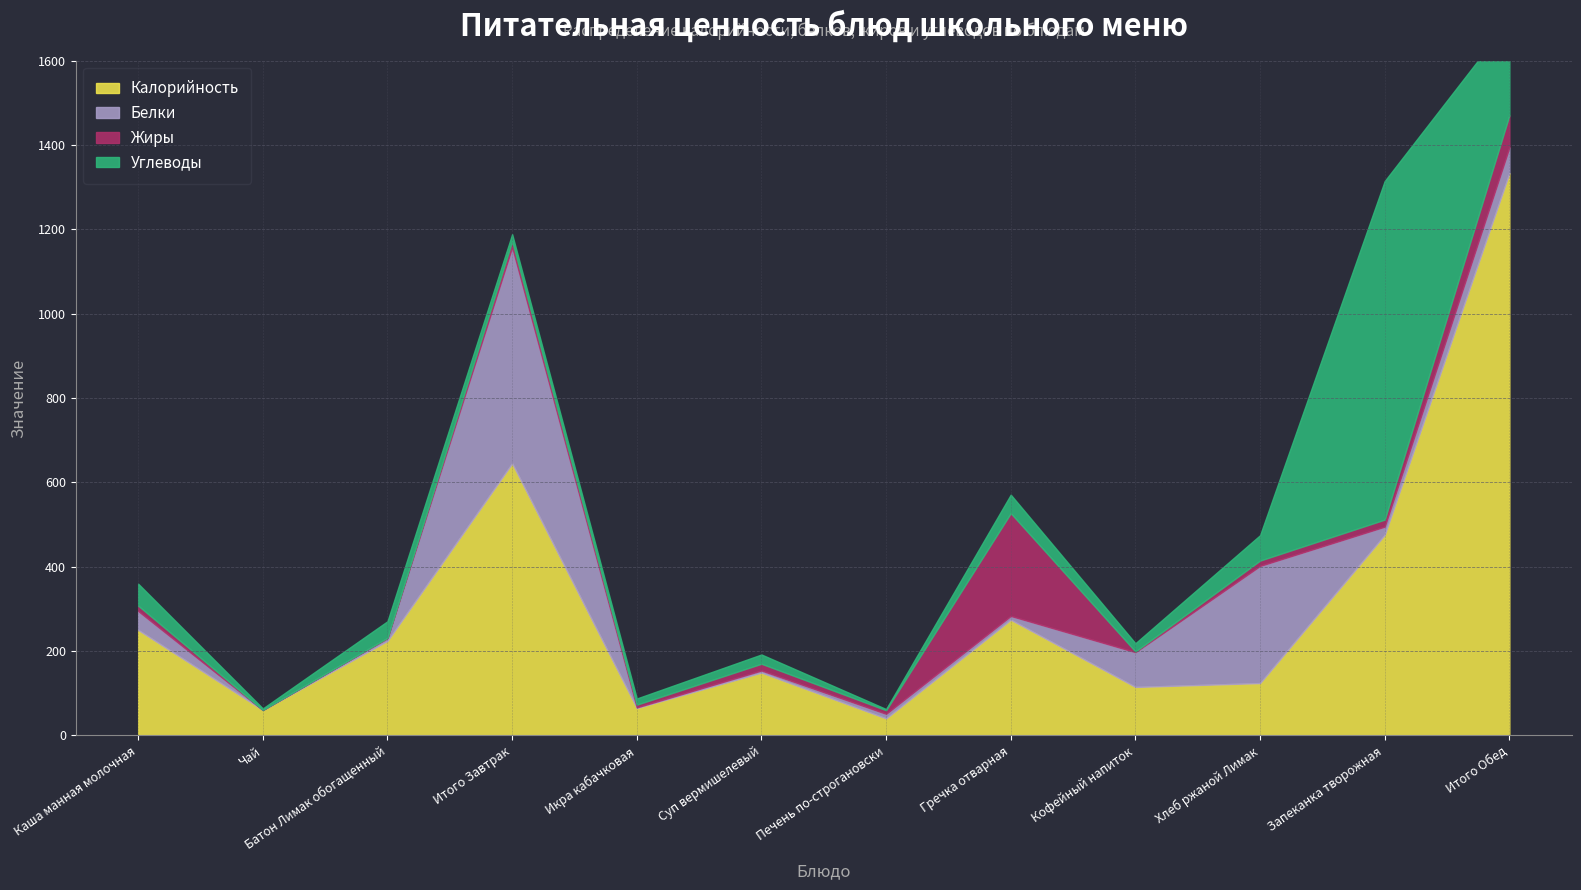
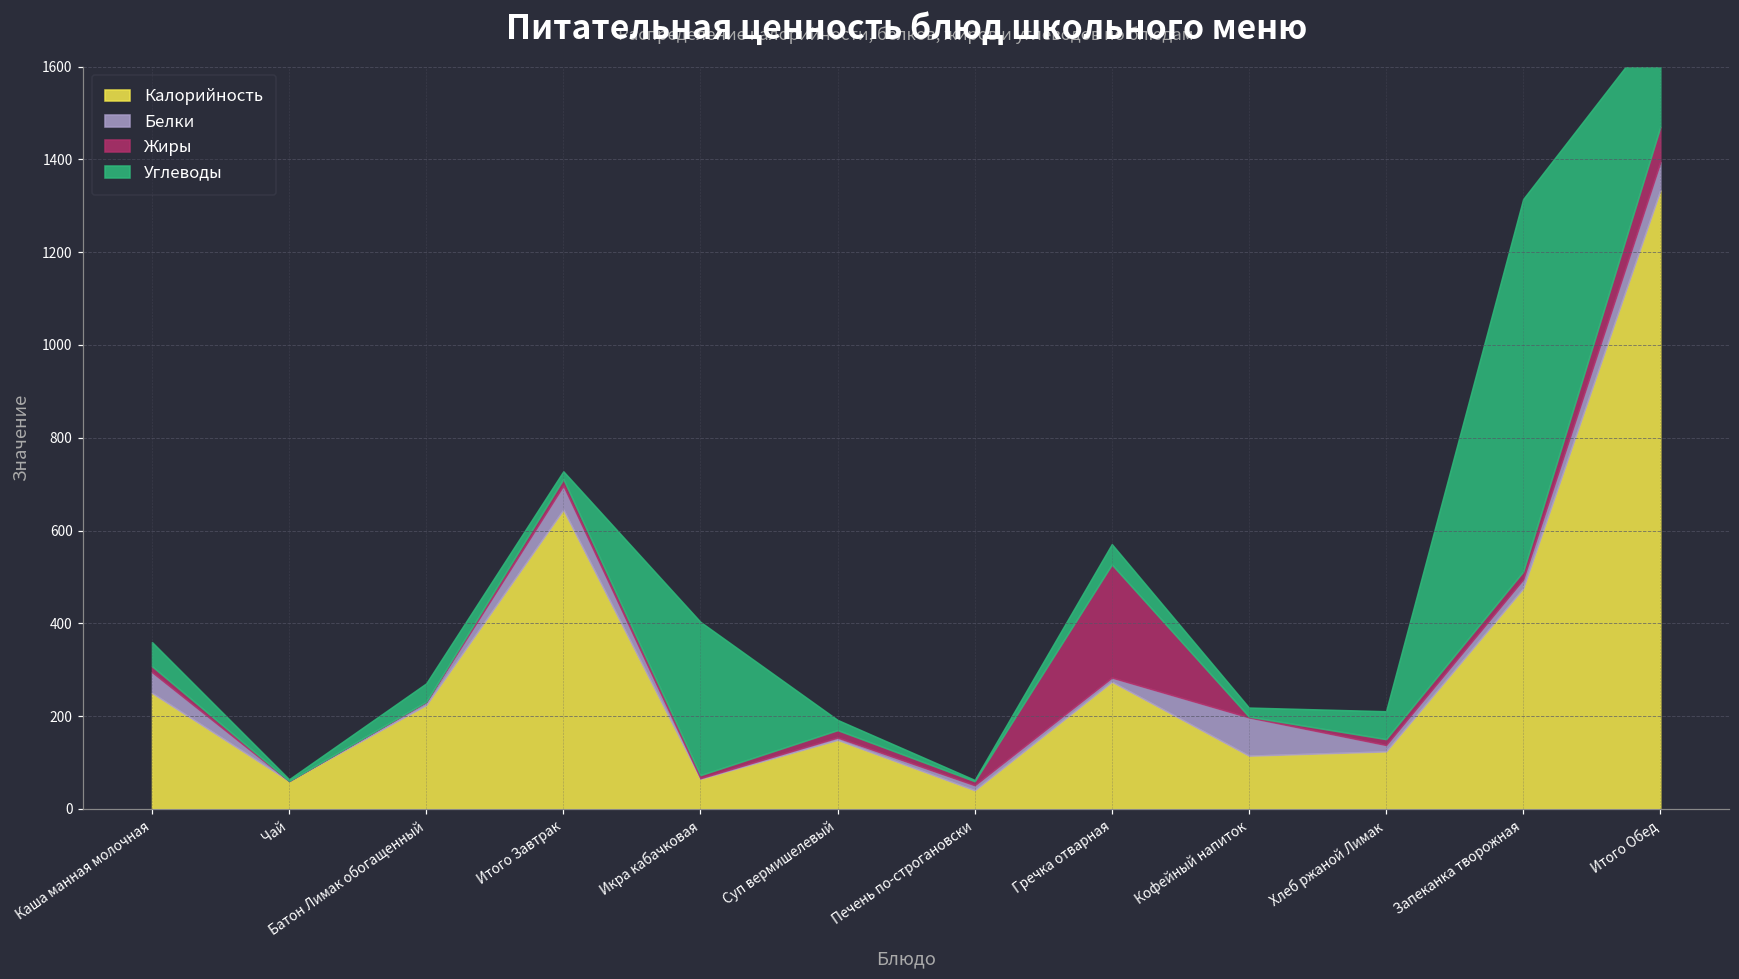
Белки, Итого Завтрак: 510 -> 50
Углеводы, Икра кабачковая: 10 -> 330
Белки, Хлеб ржаной Лимак: 280 -> 10
